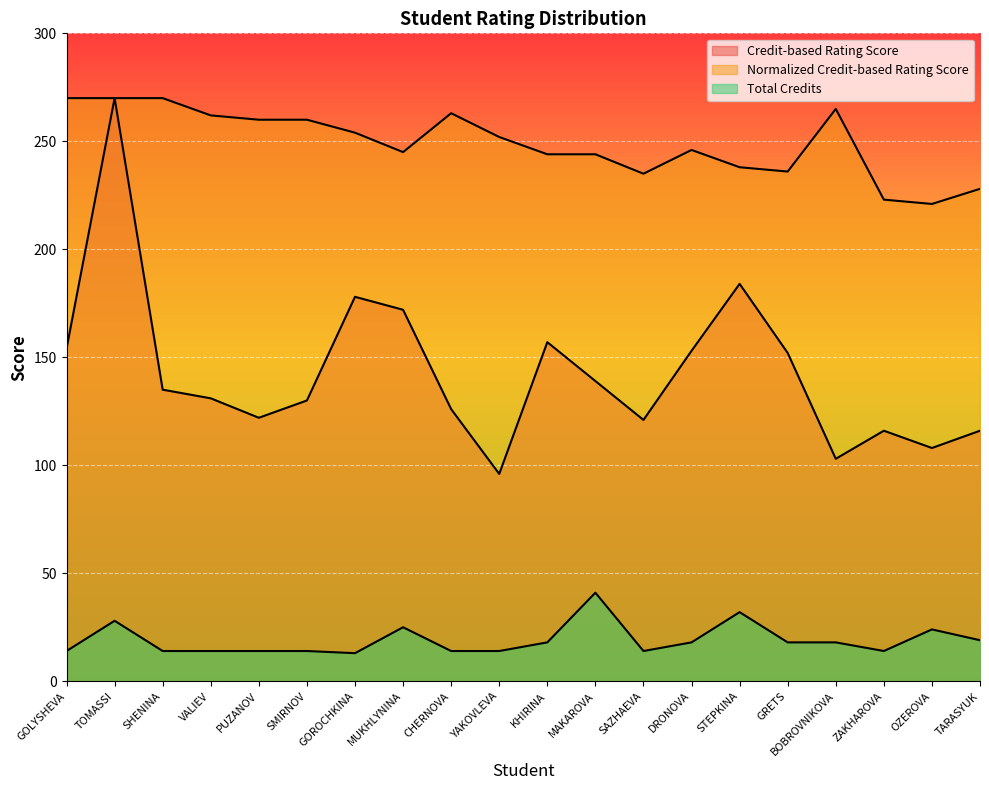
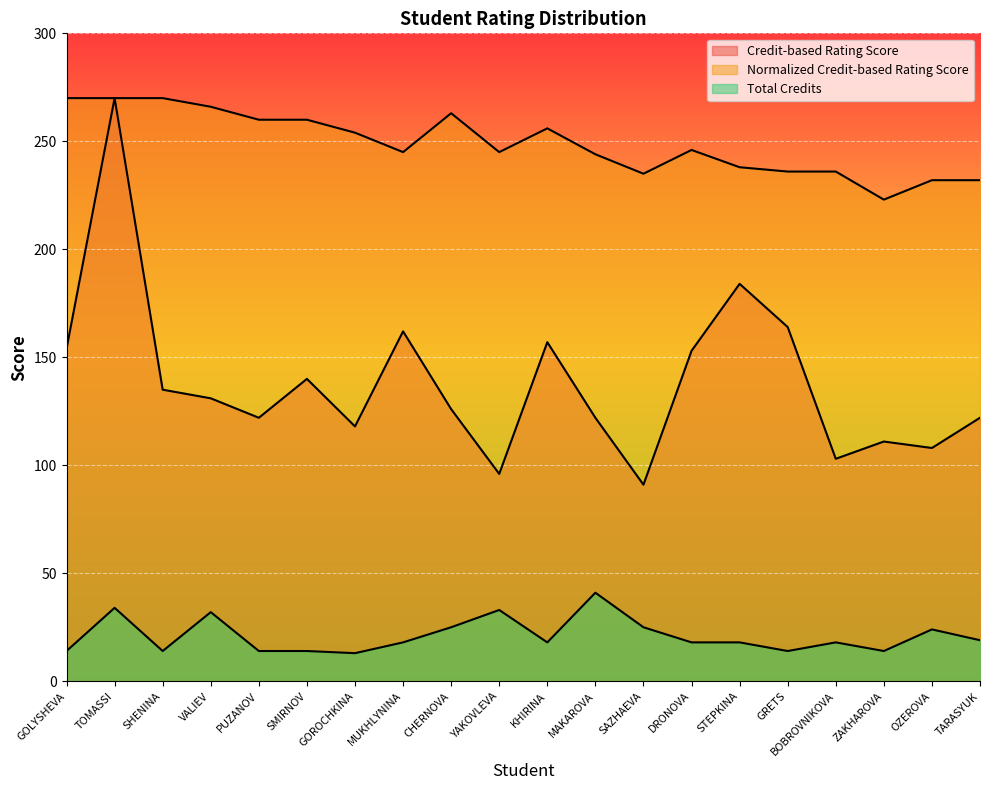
Total Credits, TOMASSI: 28 -> 34
Normalized Credit-based Rating Score, VALIEV: 262 -> 266
Total Credits, VALIEV: 14 -> 32
Credit-based Rating Score, SMIRNOV: 130 -> 140
Credit-based Rating Score, GOROCHKINA: 178 -> 118
Credit-based Rating Score, MUKHLYNINA: 172 -> 162
Total Credits, MUKHLYNINA: 25 -> 18
Total Credits, CHERNOVA: 14 -> 25
Normalized Credit-based Rating Score, YAKOVLEVA: 252 -> 245
Total Credits, YAKOVLEVA: 14 -> 33
Normalized Credit-based Rating Score, KHIRINA: 244 -> 256
Credit-based Rating Score, MAKAROVA: 139 -> 122
Credit-based Rating Score, SAZHAEVA: 121 -> 91
Total Credits, SAZHAEVA: 14 -> 25
Total Credits, STEPKINA: 32 -> 18
Credit-based Rating Score, GRETS: 152 -> 164
Total Credits, GRETS: 18 -> 14
Normalized Credit-based Rating Score, BOBROVNIKOVA: 265 -> 236
Credit-based Rating Score, ZAKHAROVA: 116 -> 111
Normalized Credit-based Rating Score, OZEROVA: 221 -> 232
Credit-based Rating Score, TARASYUK: 116 -> 122
Normalized Credit-based Rating Score, TARASYUK: 228 -> 232
